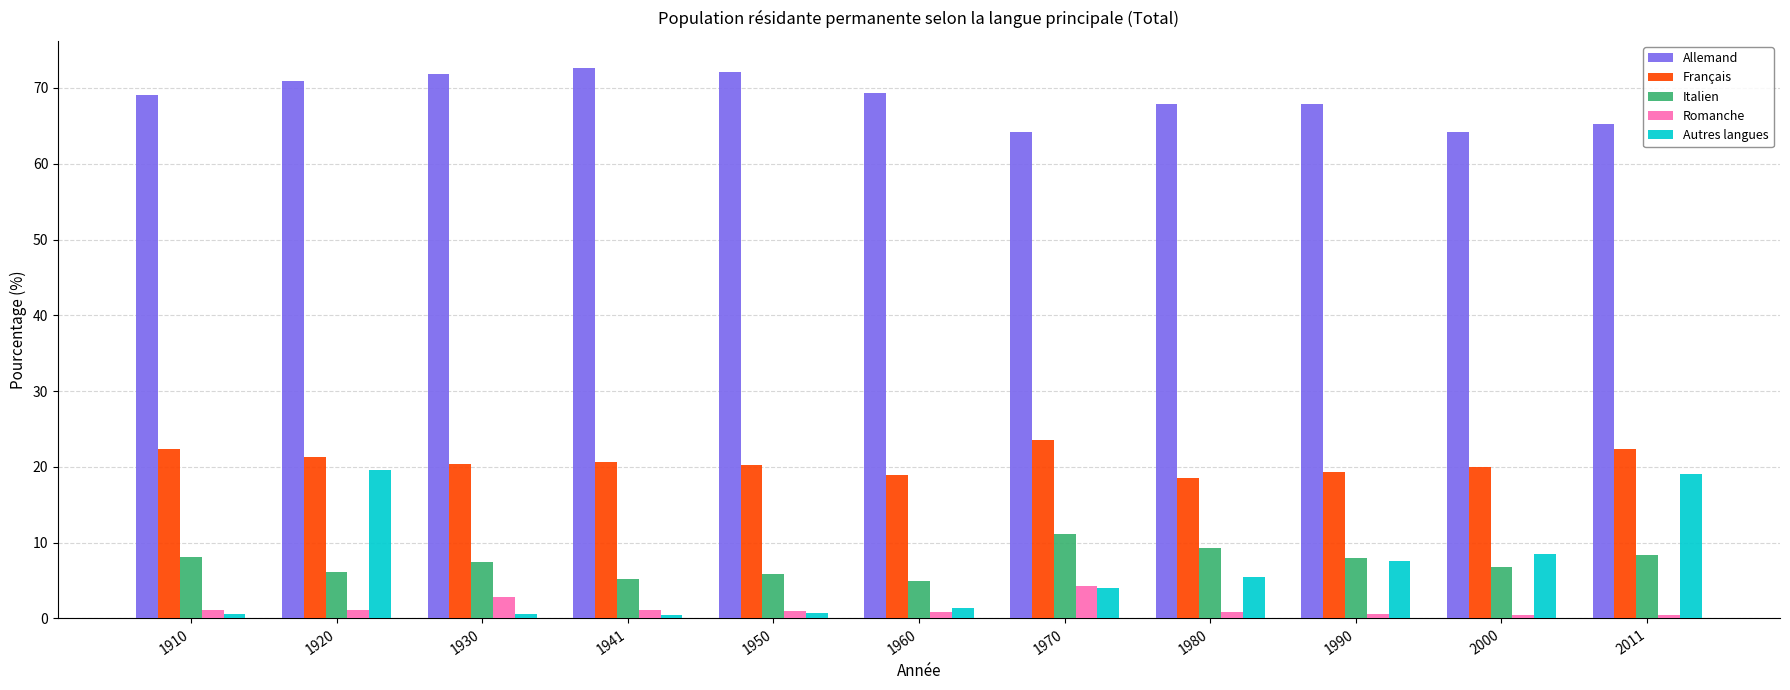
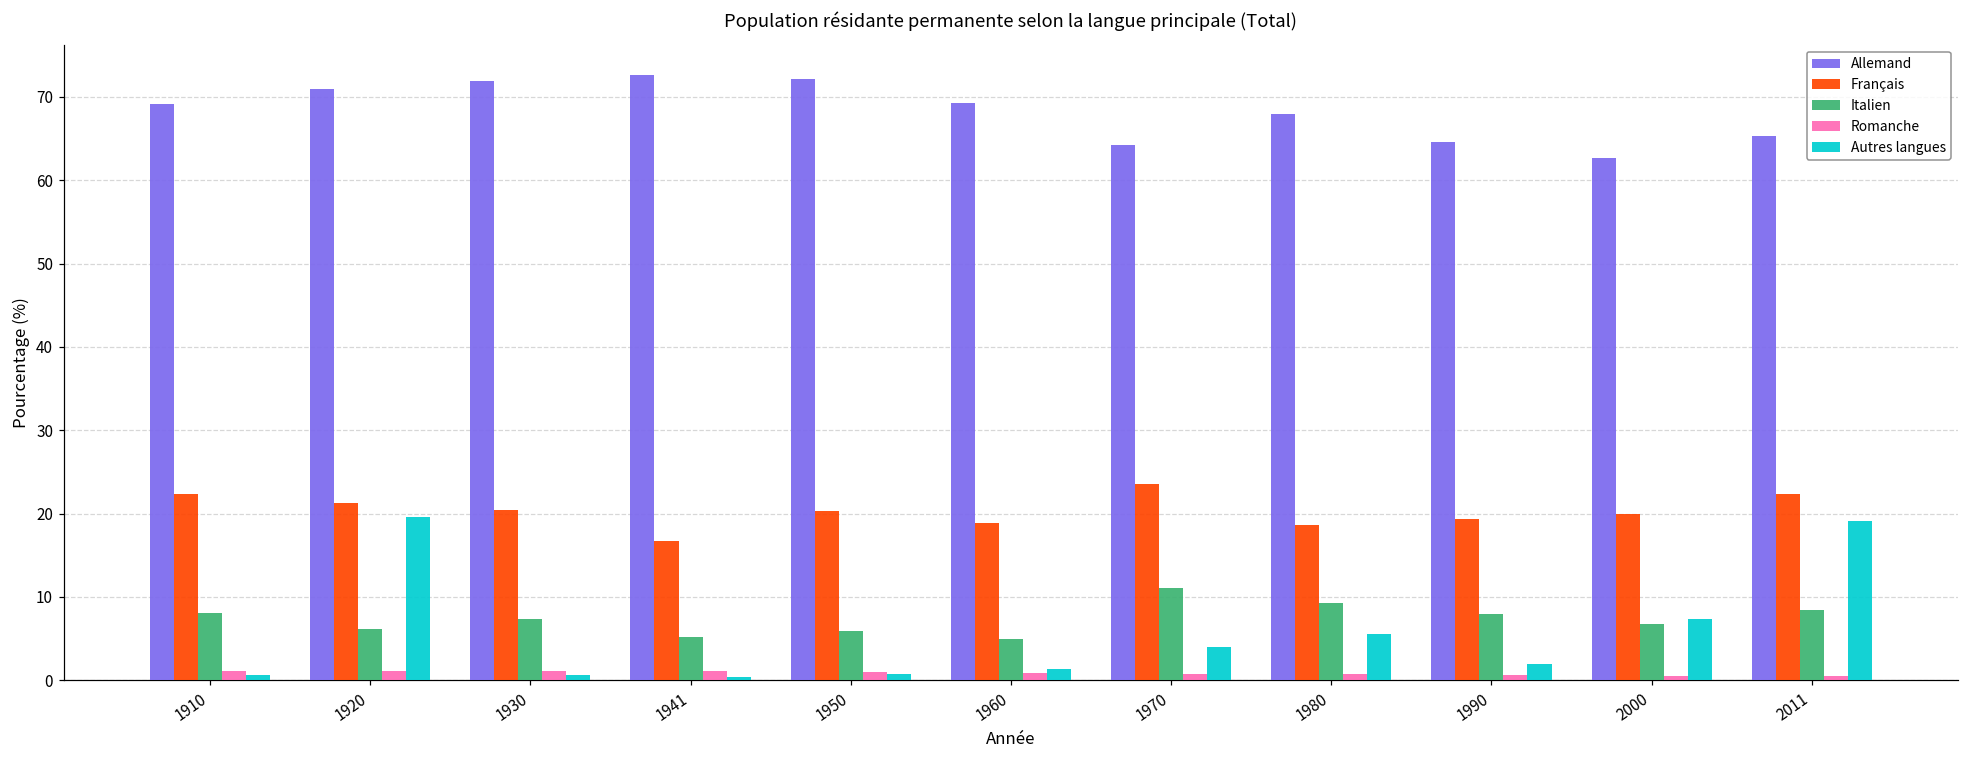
Romanche, 1930: 3 -> 1
Français, 1941: 21 -> 17
Romanche, 1970: 4 -> 1
Allemand, 1990: 68 -> 65
Autres langues, 1990: 8 -> 2
Allemand, 2000: 64 -> 63
Autres langues, 2000: 9 -> 7
